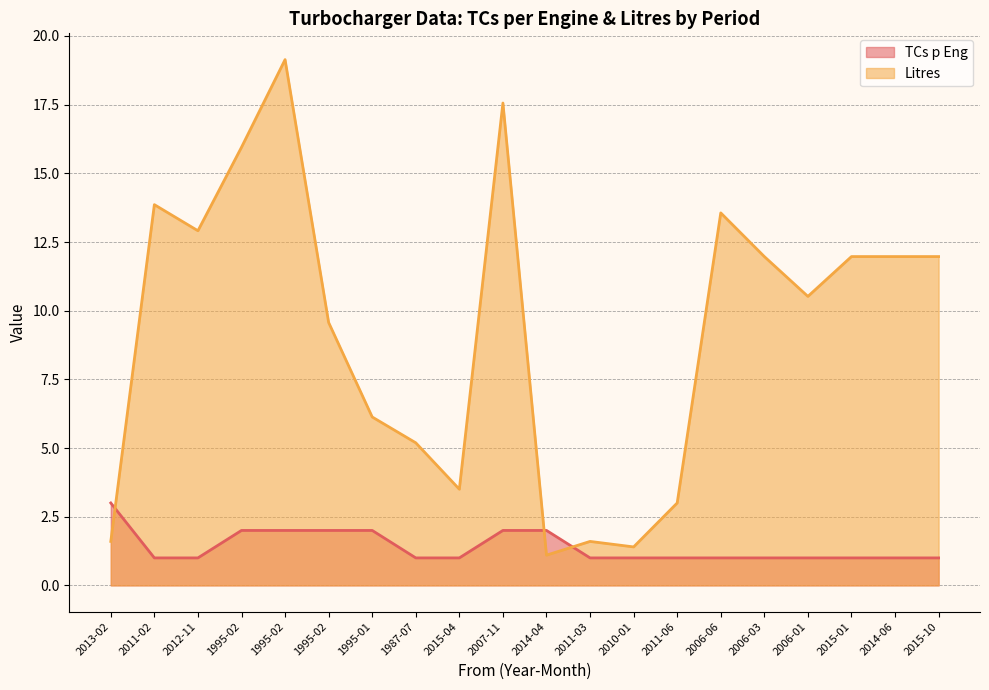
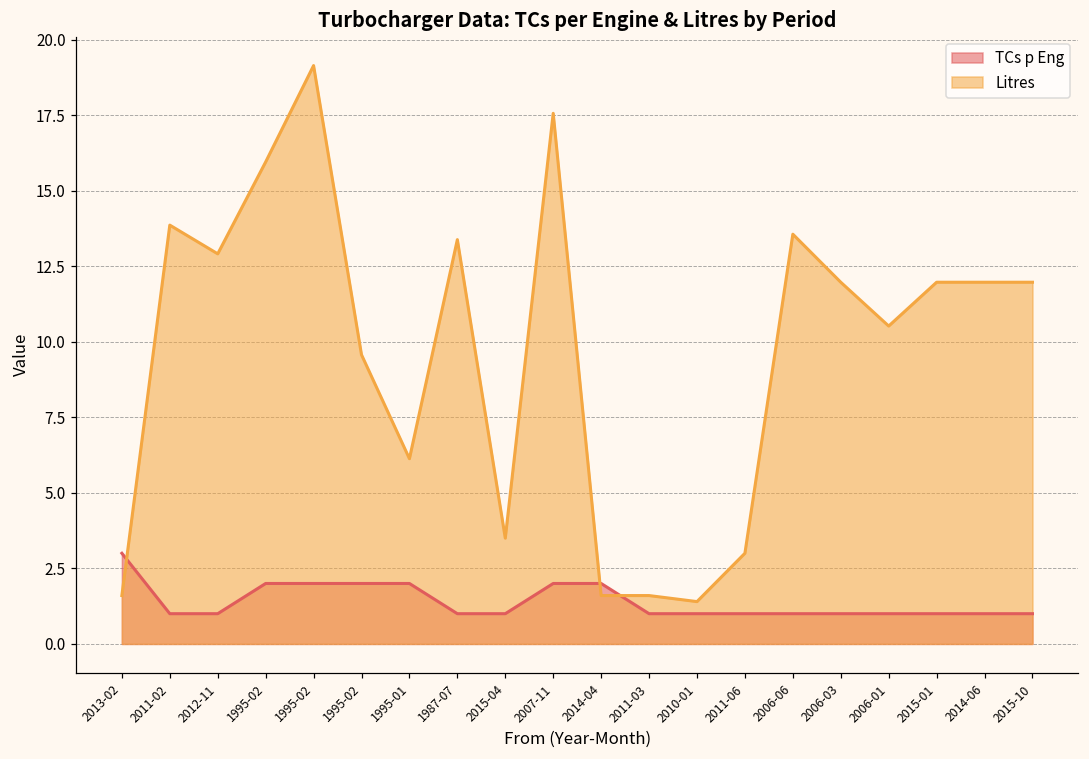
Litres, 1987-07: 5.2 -> 13.4
Litres, 2014-04: 1.1 -> 1.6
